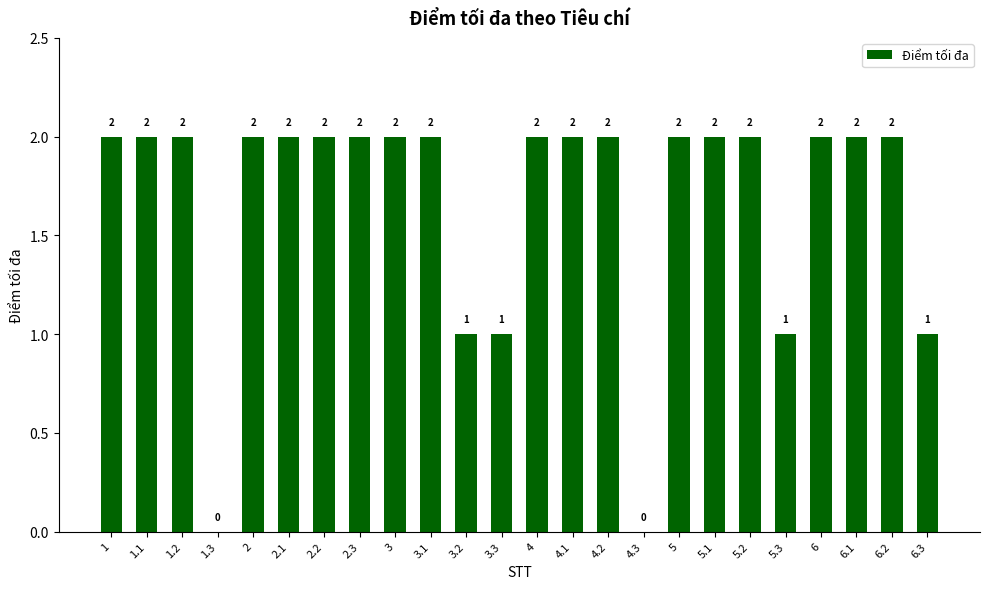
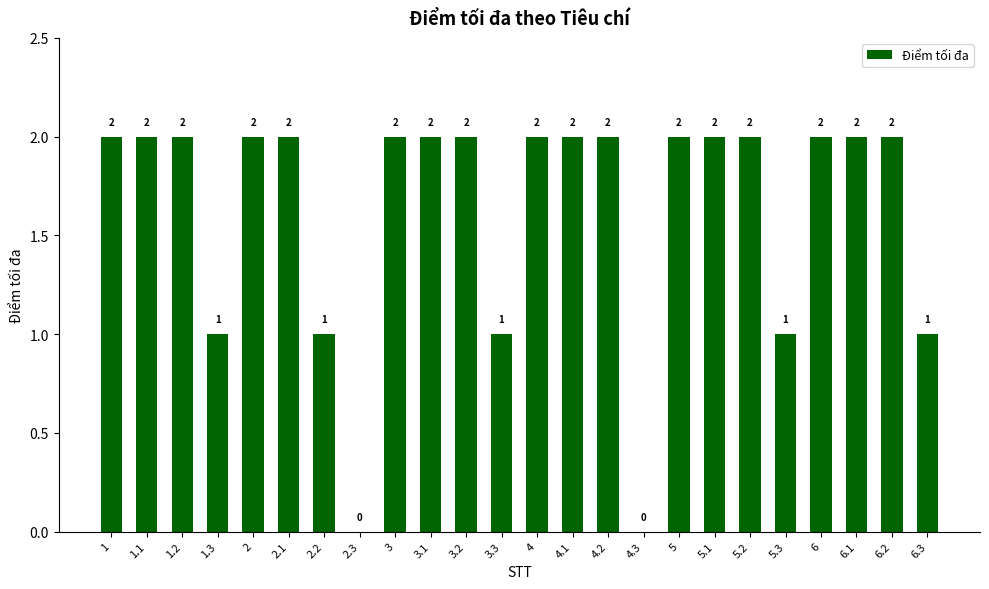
1.3: 0 -> 1
2.2: 2 -> 1
2.3: 2 -> 0
3.2: 1 -> 2
